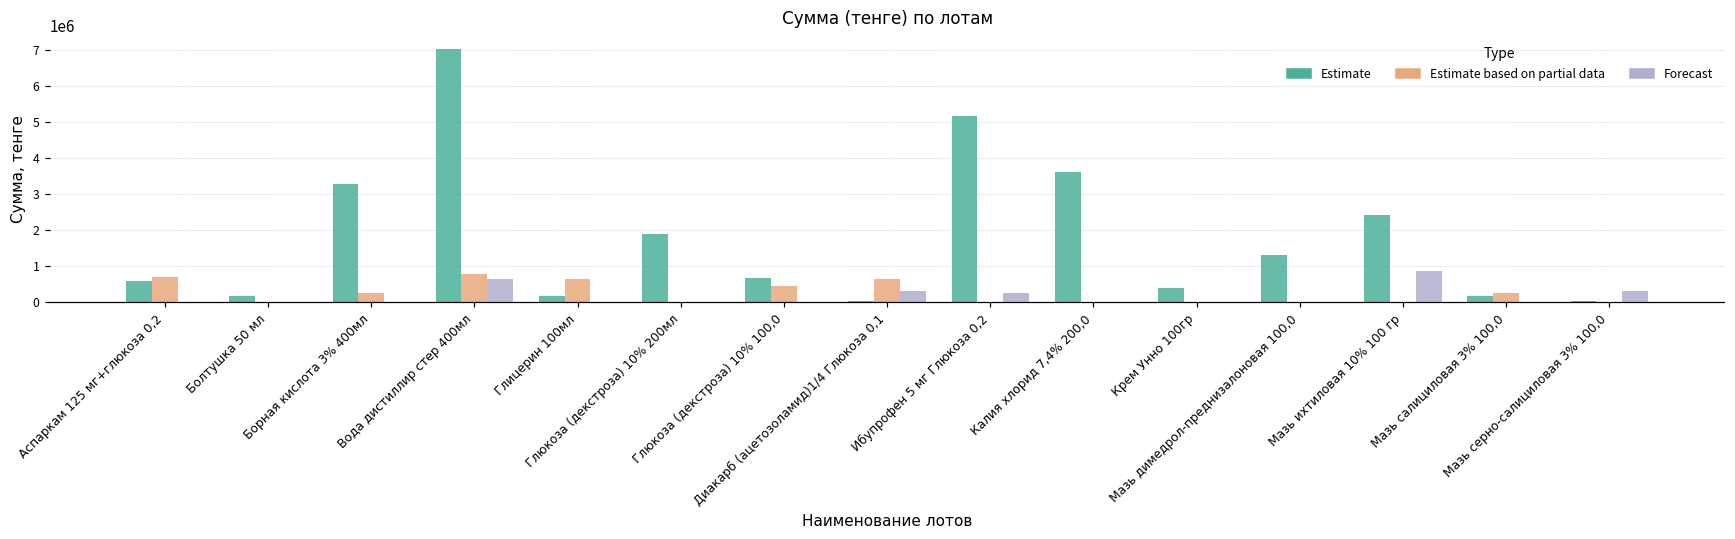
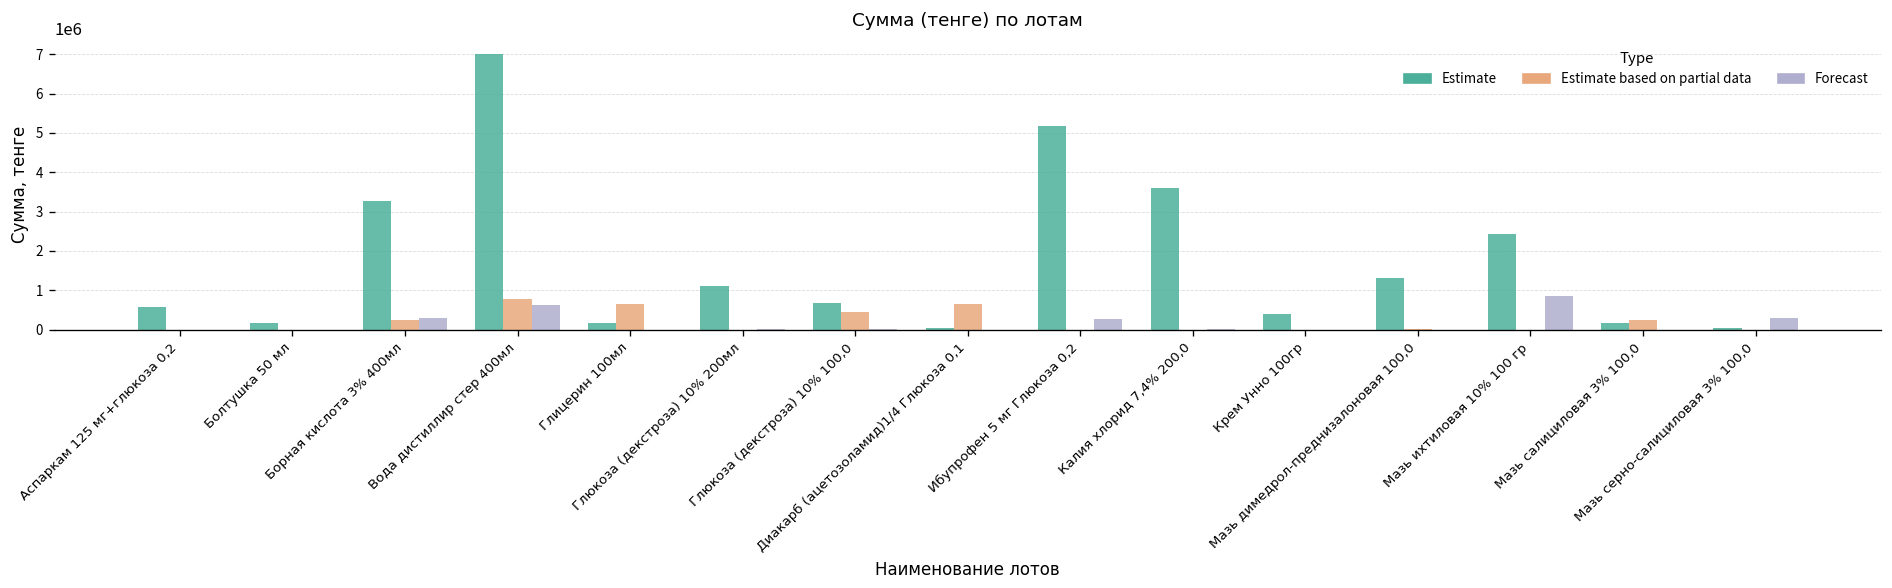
Estimate based on partial data, Аспаркам 125 мг+глюкоза 0,2: 700000 -> 0
Forecast, Борная кислота 3% 400мл: 0 -> 300000
Estimate, Глюкоза (декстроза) 10% 200мл: 1900000 -> 1100000
Forecast, Диакарб (ацетозоламид)1/4 Глюкоза 0,1: 300000 -> 0
